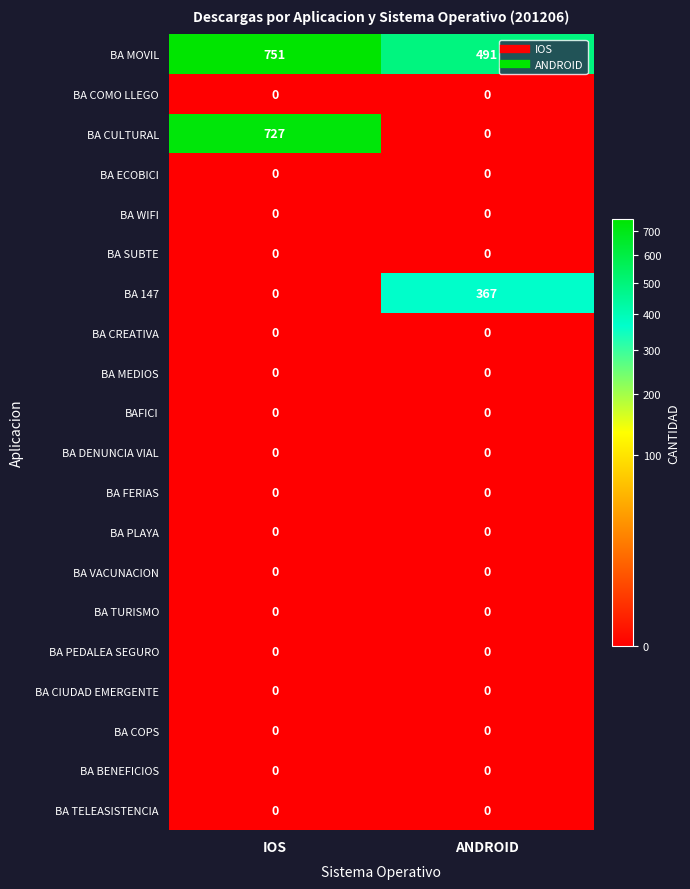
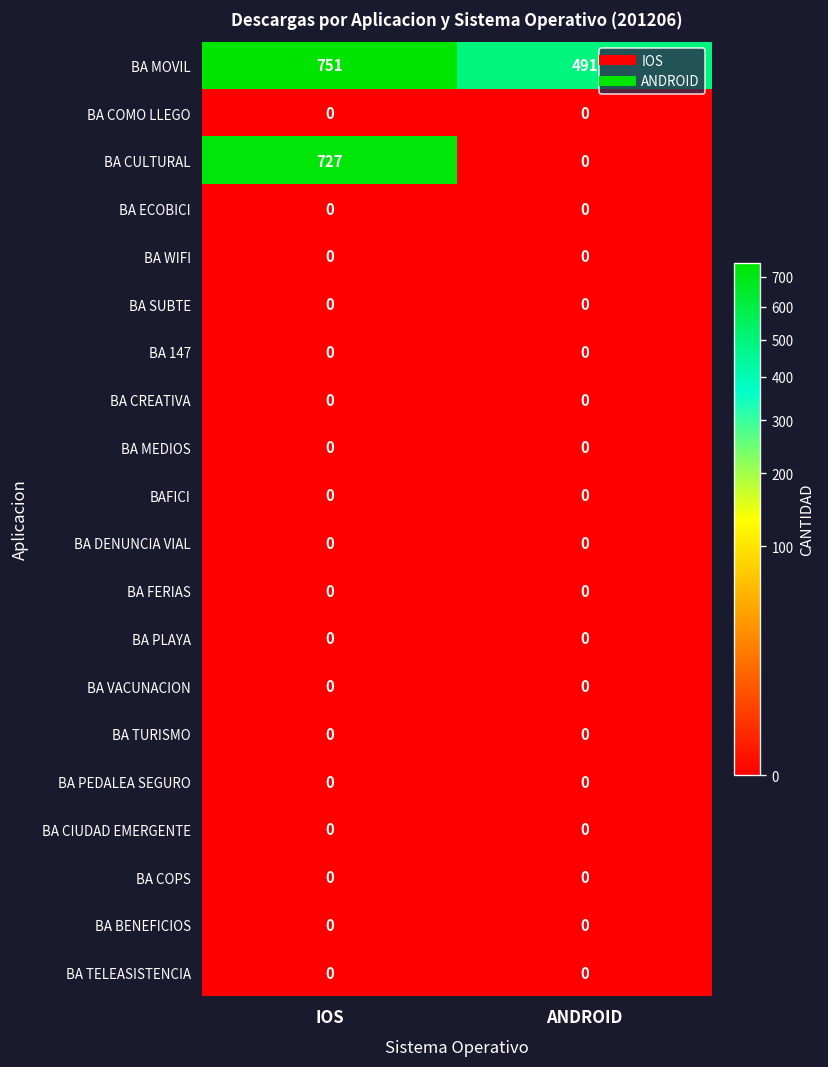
BA 147, ANDROID: 367 -> 0
